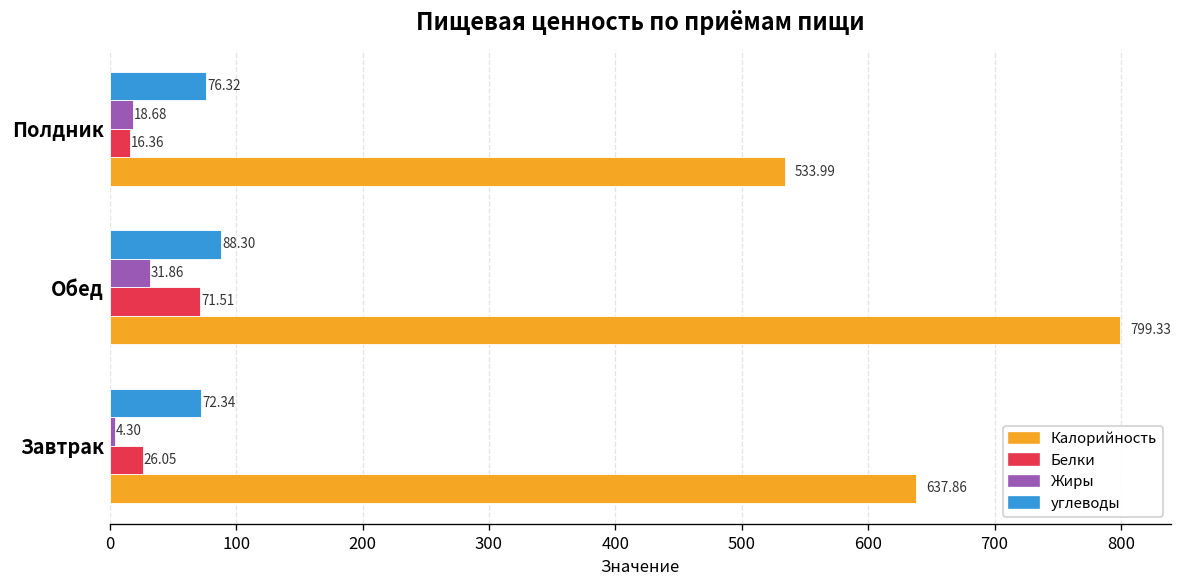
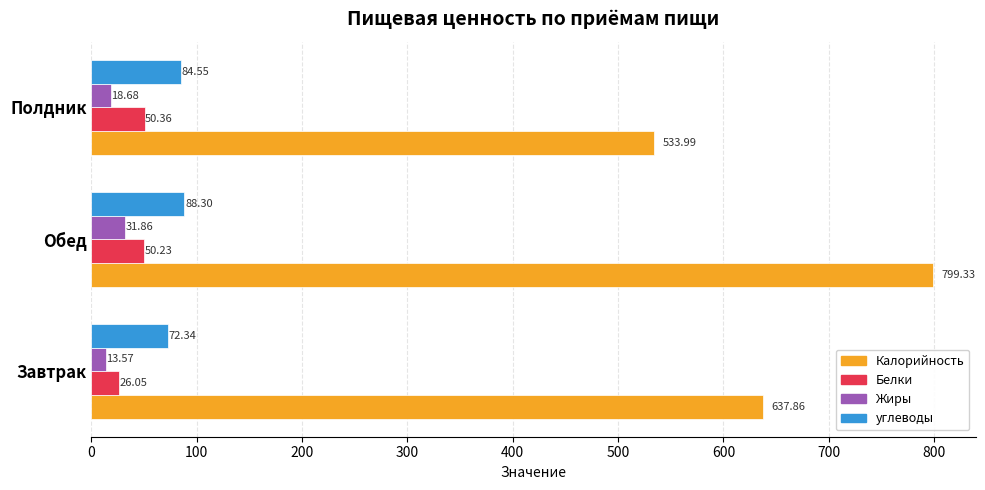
углеводы, Полдник: 76.32 -> 84.55
Белки, Полдник: 16.36 -> 50.36
Белки, Обед: 71.51 -> 50.23
Жиры, Завтрак: 4.30 -> 13.57
